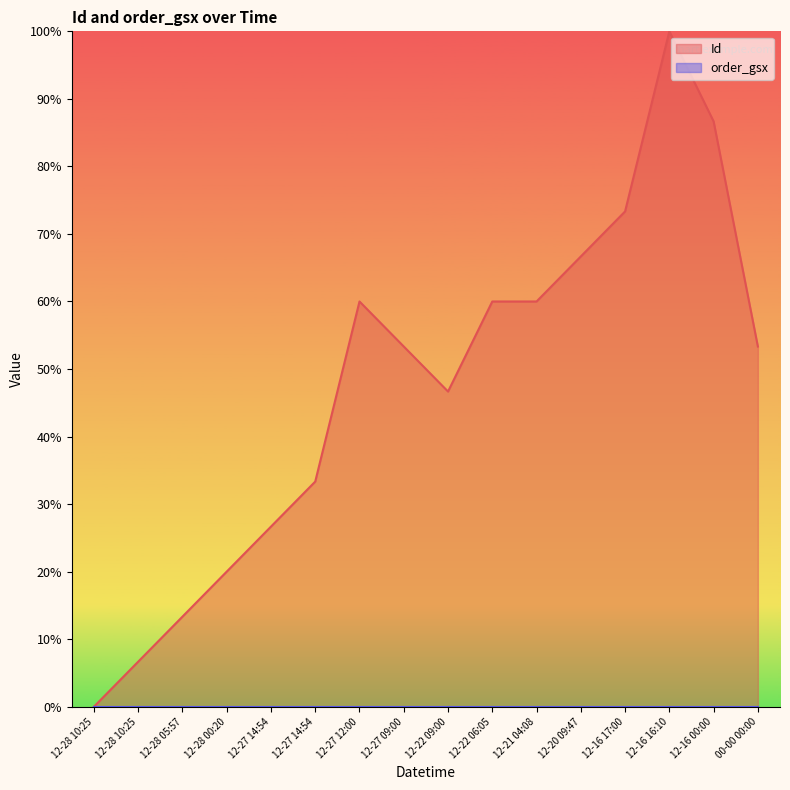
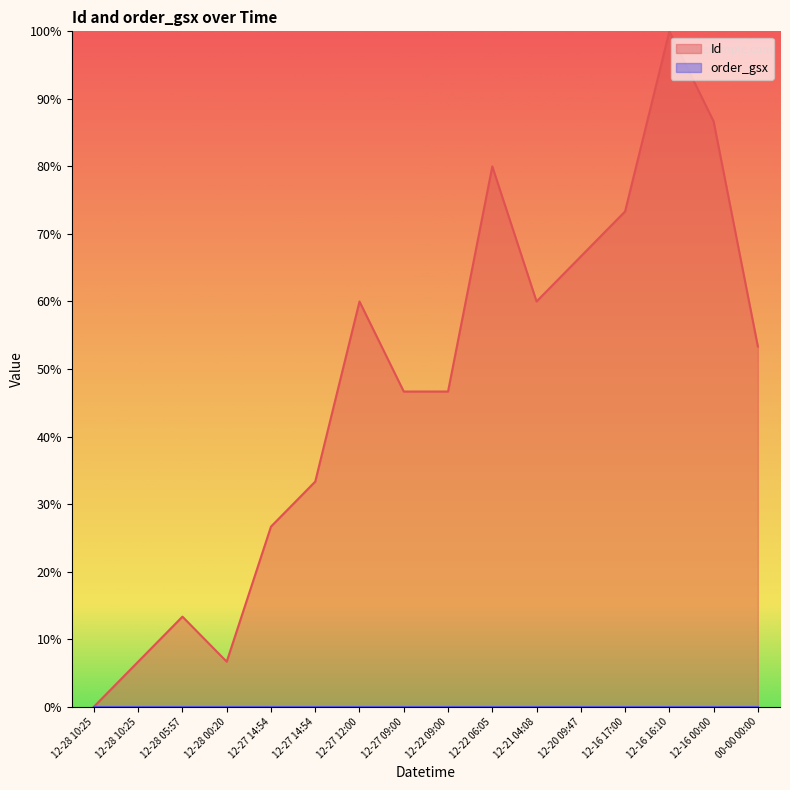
Id, 12-28 00:20: 20% -> 7%
Id, 12-27 09:00: 53% -> 47%
Id, 12-22 06:05: 60% -> 80%
